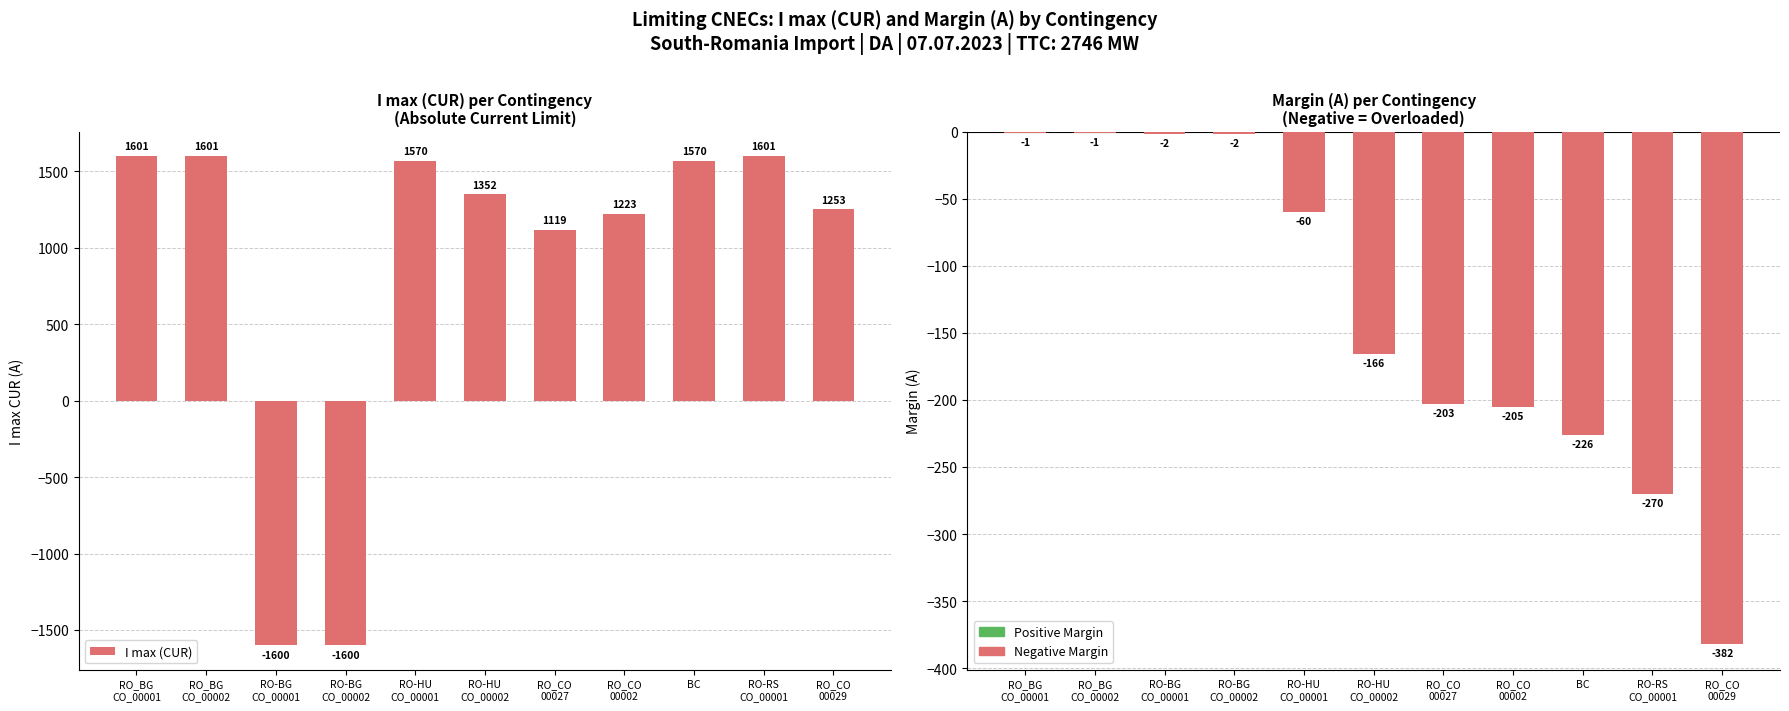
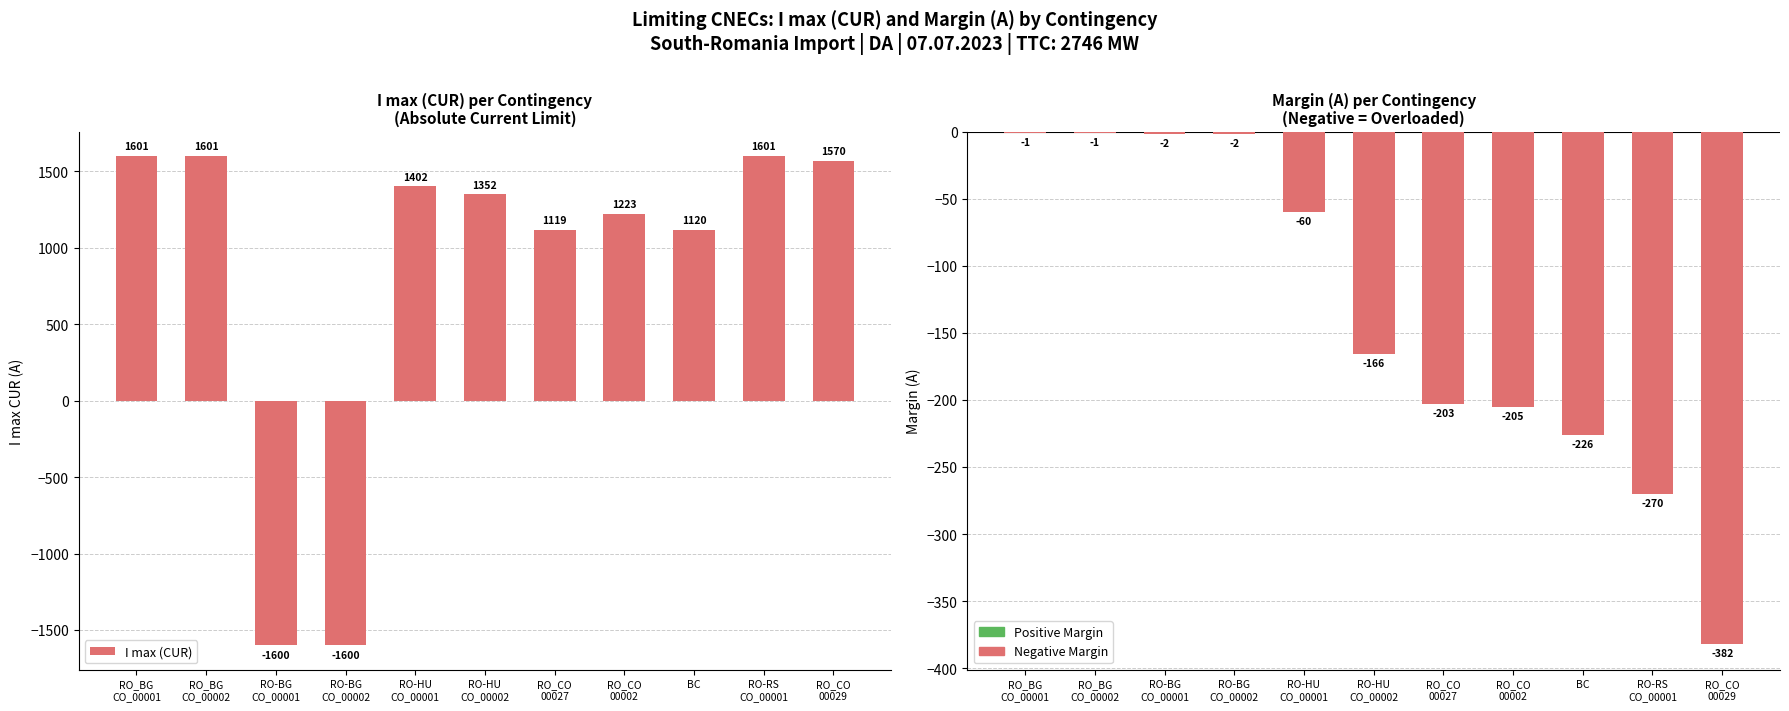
I max (CUR) per Contingency (Absolute Current Limit), RO-HU CO_00001: 1570 -> 1402
I max (CUR) per Contingency (Absolute Current Limit), BC: 1570 -> 1120
I max (CUR) per Contingency (Absolute Current Limit), RO_CO 00029: 1253 -> 1570
